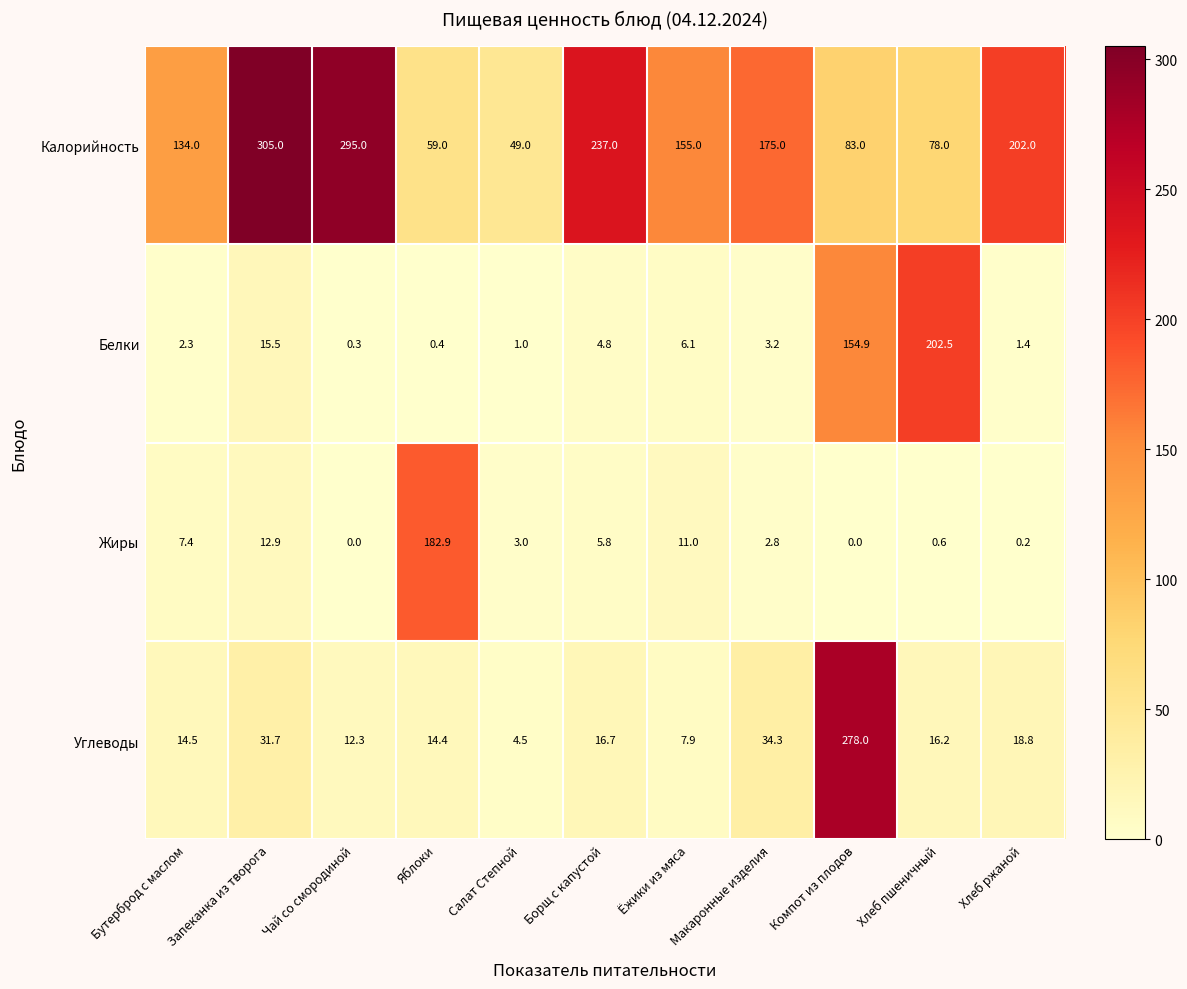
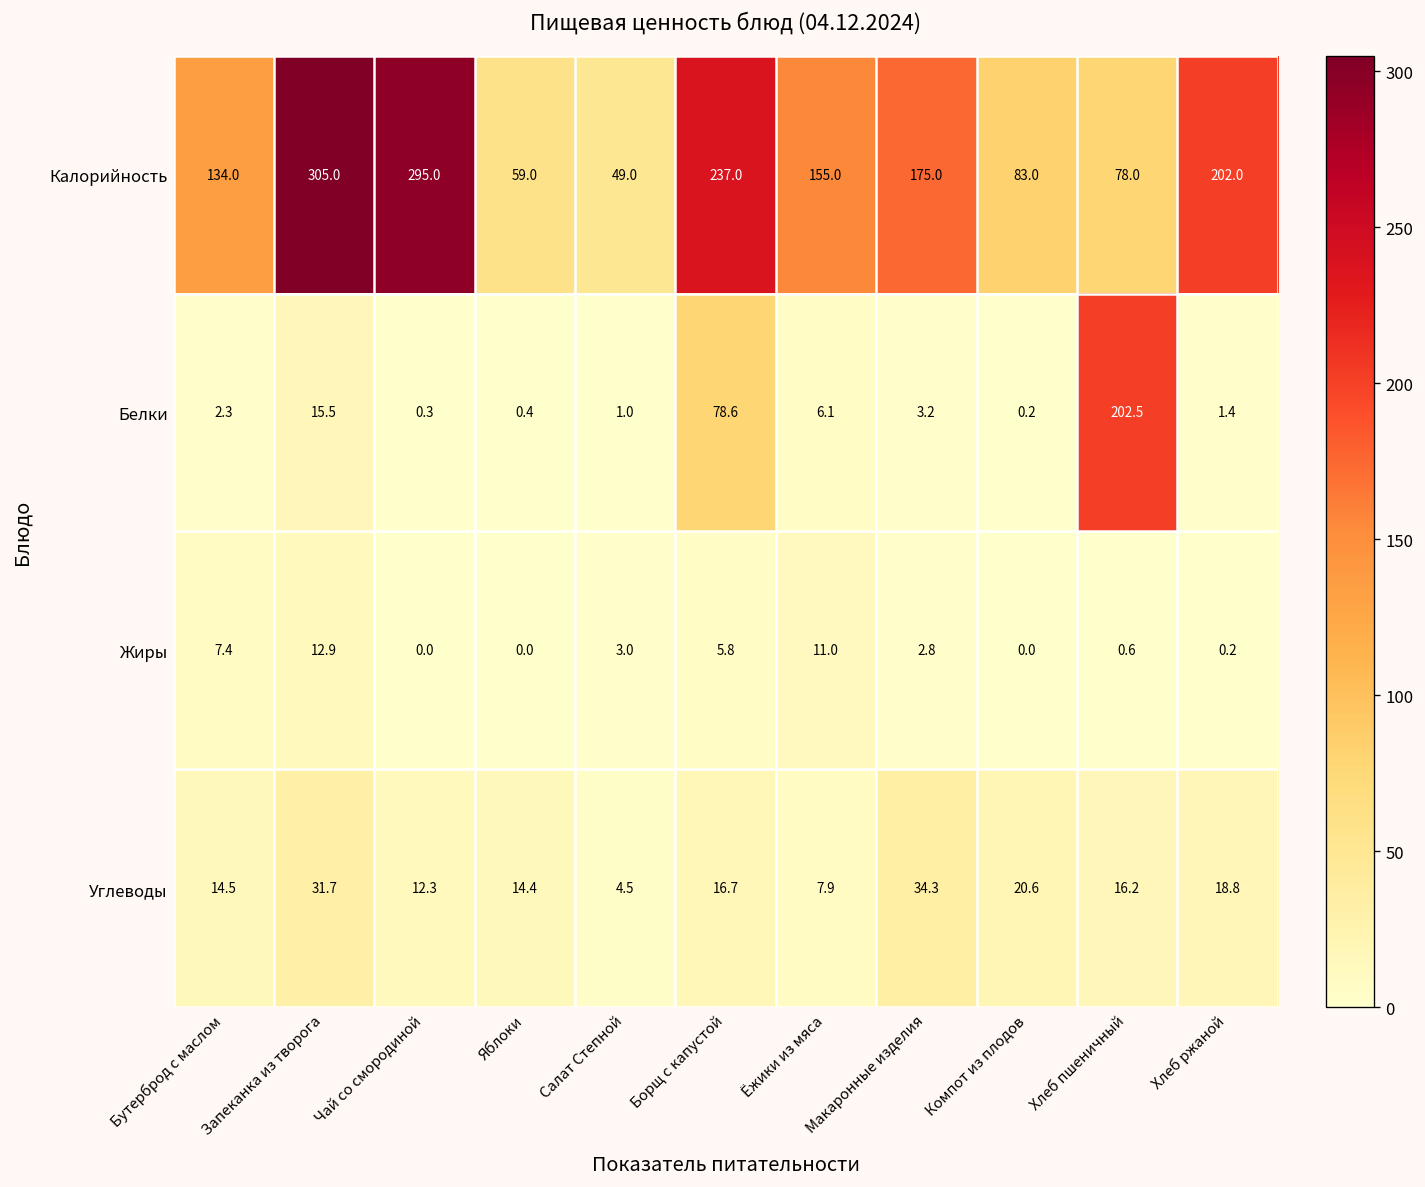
Белки, Борщ с капустой: 4.8 -> 78.6
Белки, Компот из плодов: 154.9 -> 0.2
Жиры, Яблоки: 182.9 -> 0.0
Углеводы, Компот из плодов: 278.0 -> 20.6
